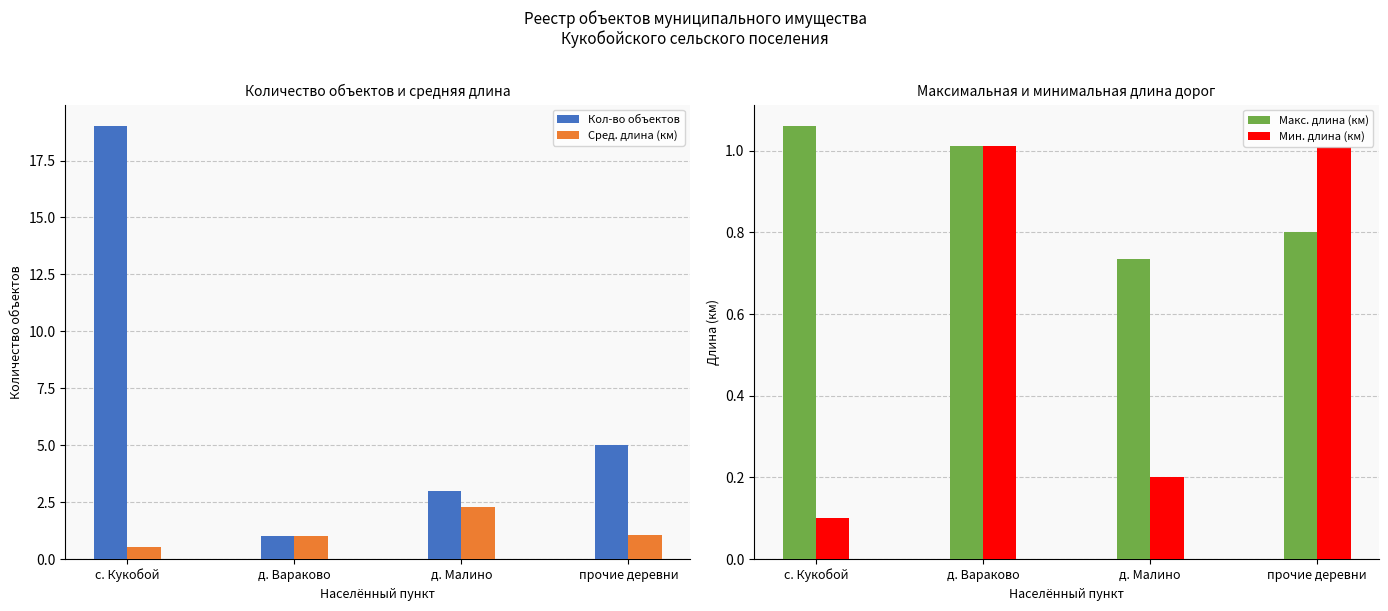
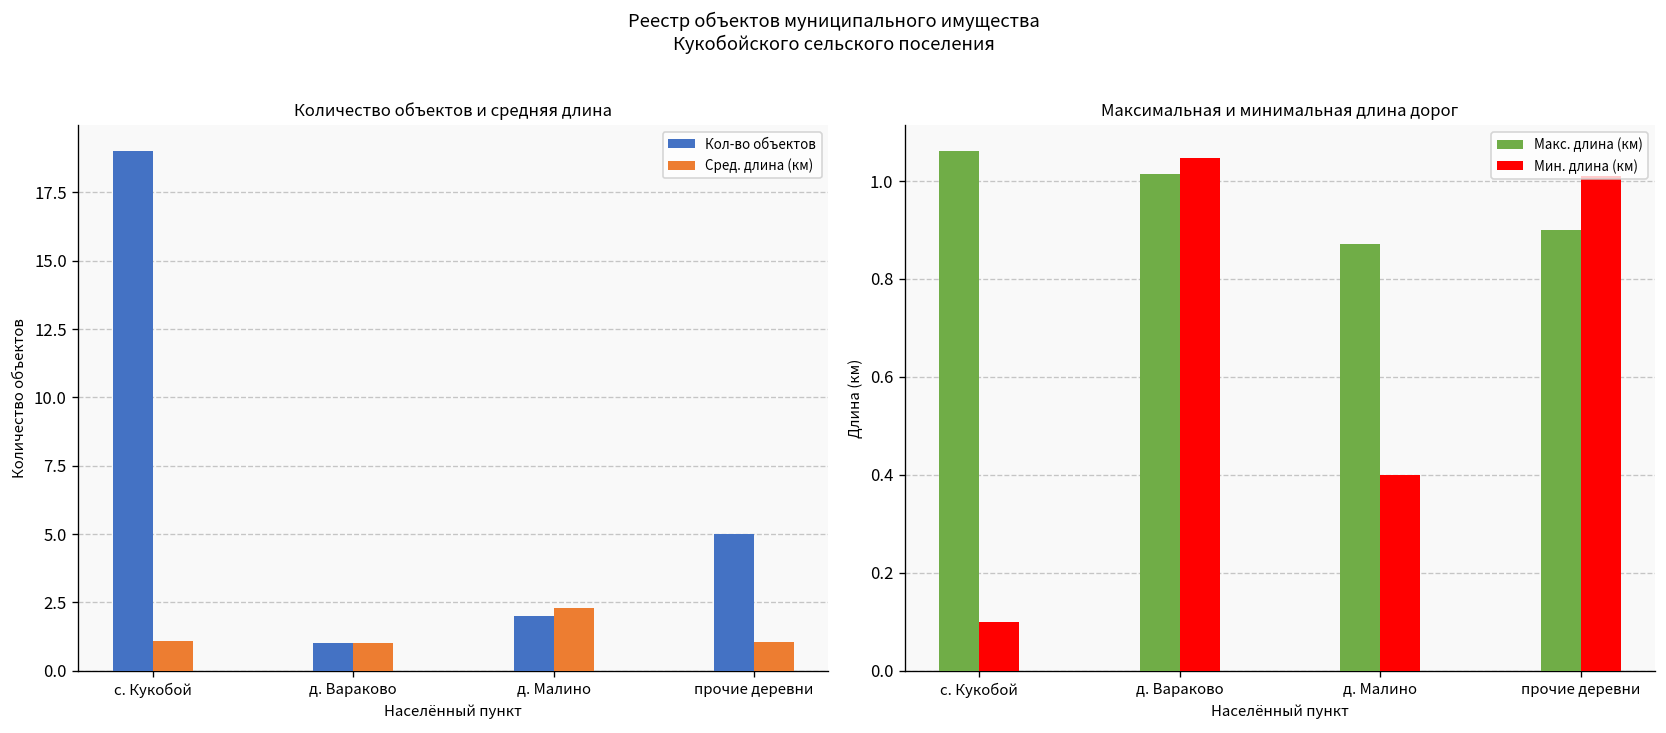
Количество объектов и средняя длина, Сред. длина (км), с. Кукобой: 0.5 -> 1.1
Количество объектов и средняя длина, Кол-во объектов, д. Малино: 3 -> 2
Максимальная и минимальная длина дорог, Мин. длина (км), д. Вараково: 1.01 -> 1.05
Максимальная и минимальная длина дорог, Макс. длина (км), д. Малино: 0.74 -> 0.87
Максимальная и минимальная длина дорог, Мин. длина (км), д. Малино: 0.2 -> 0.4
Максимальная и минимальная длина дорог, Макс. длина (км), прочие деревни: 0.8 -> 0.9
